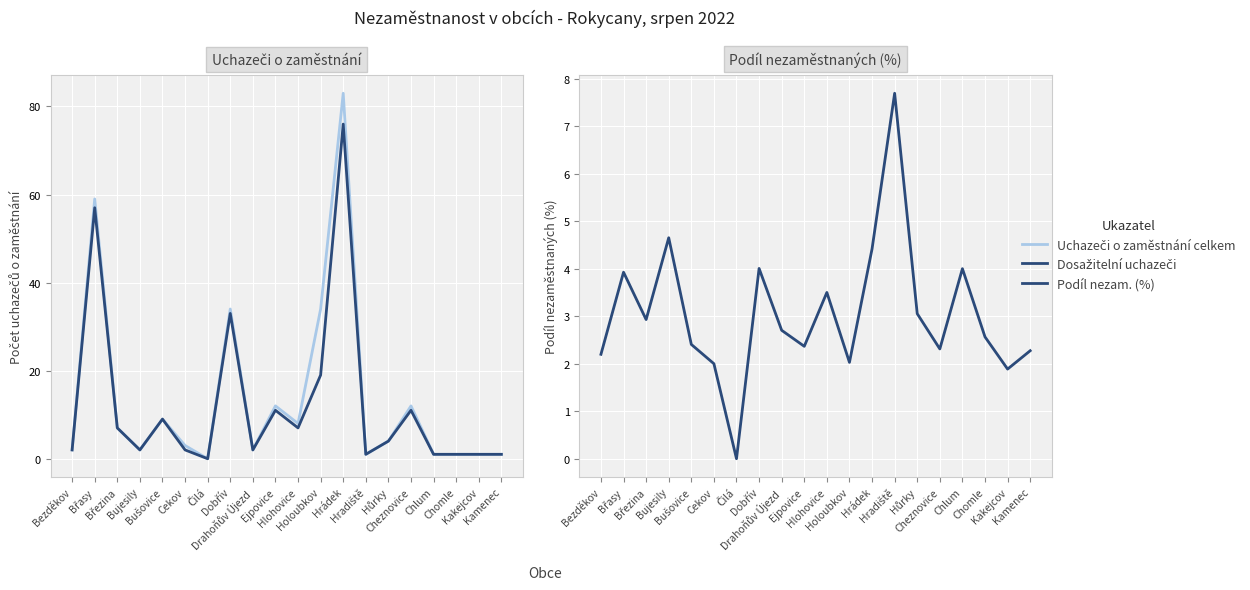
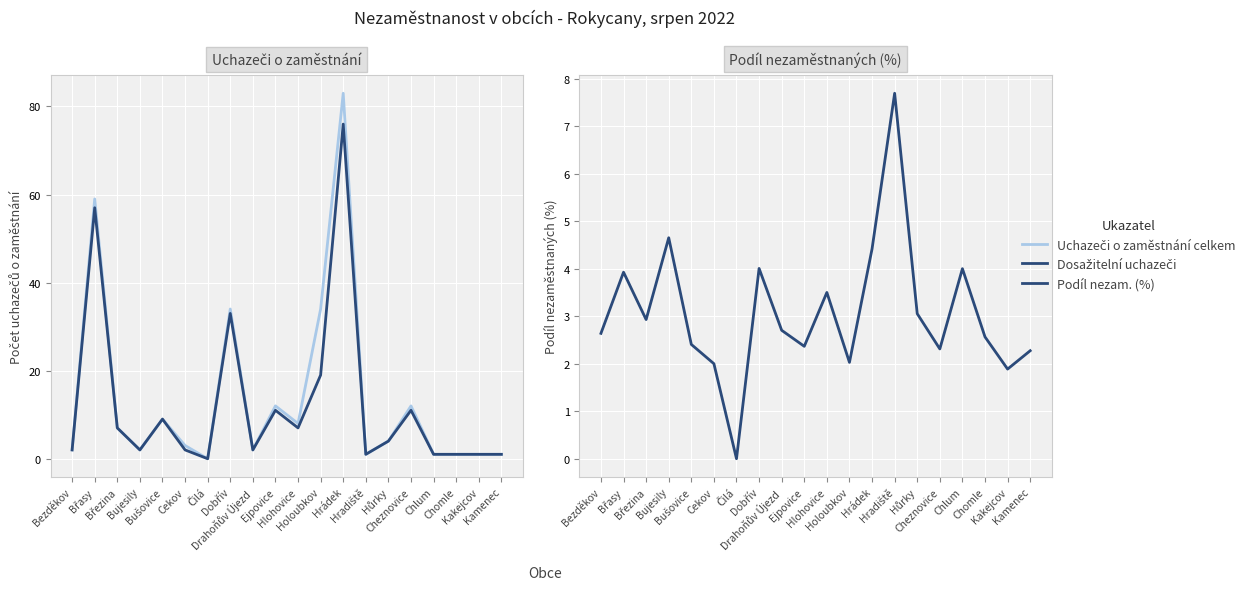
Podíl nezaměstnaných (%), Bezděkov: 2.2 -> 2.6
